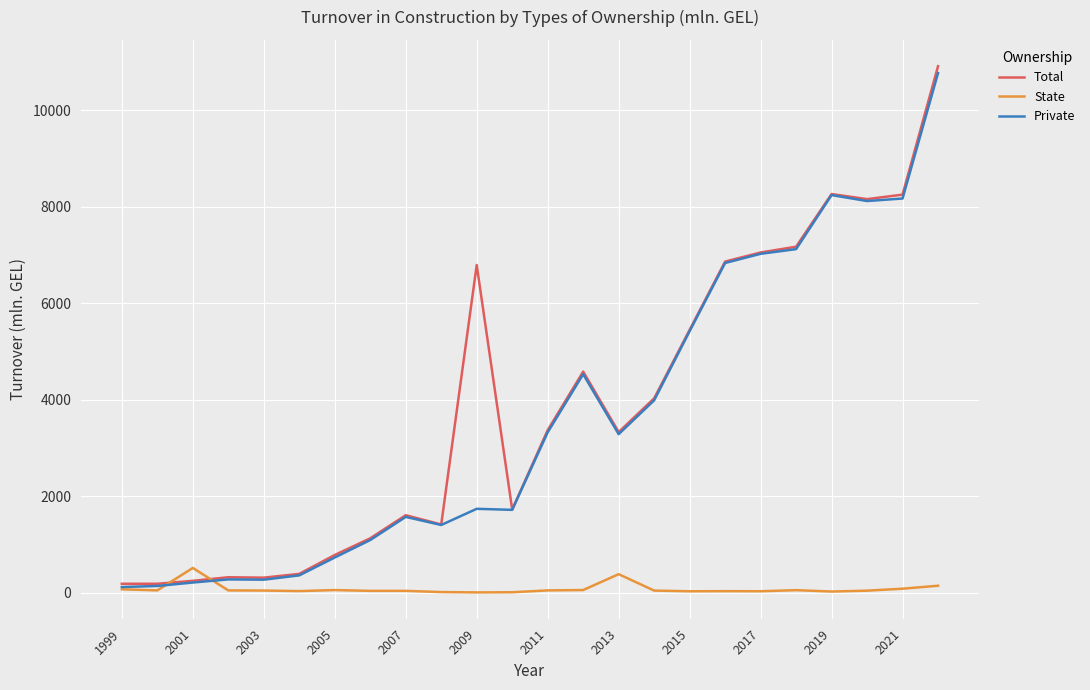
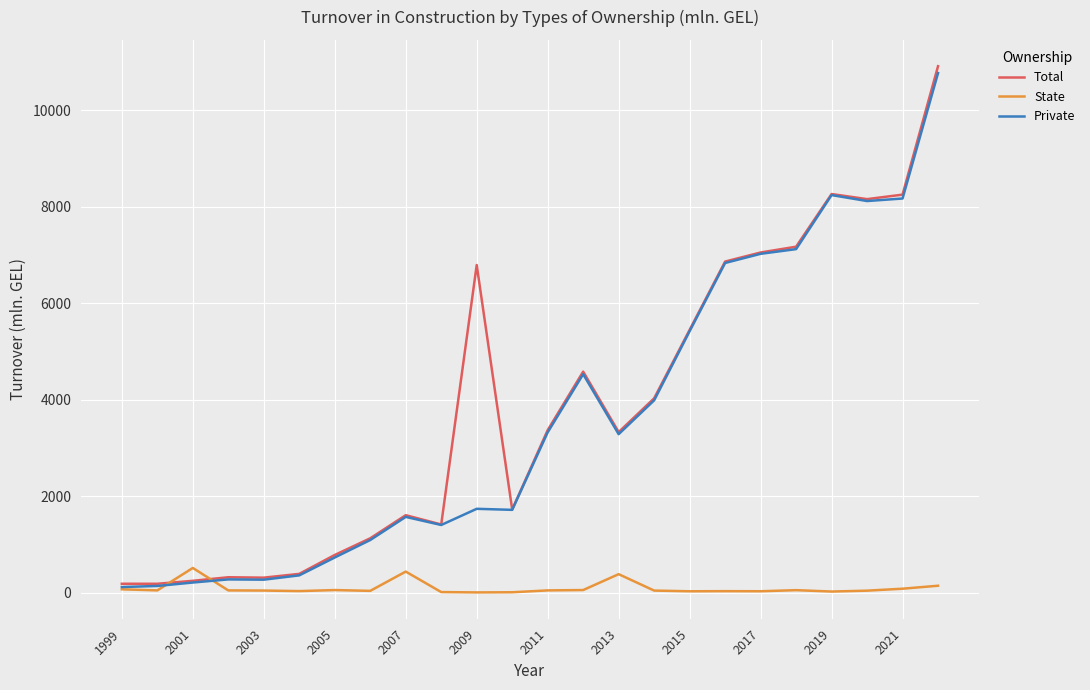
State, 2007: 0 -> 400
